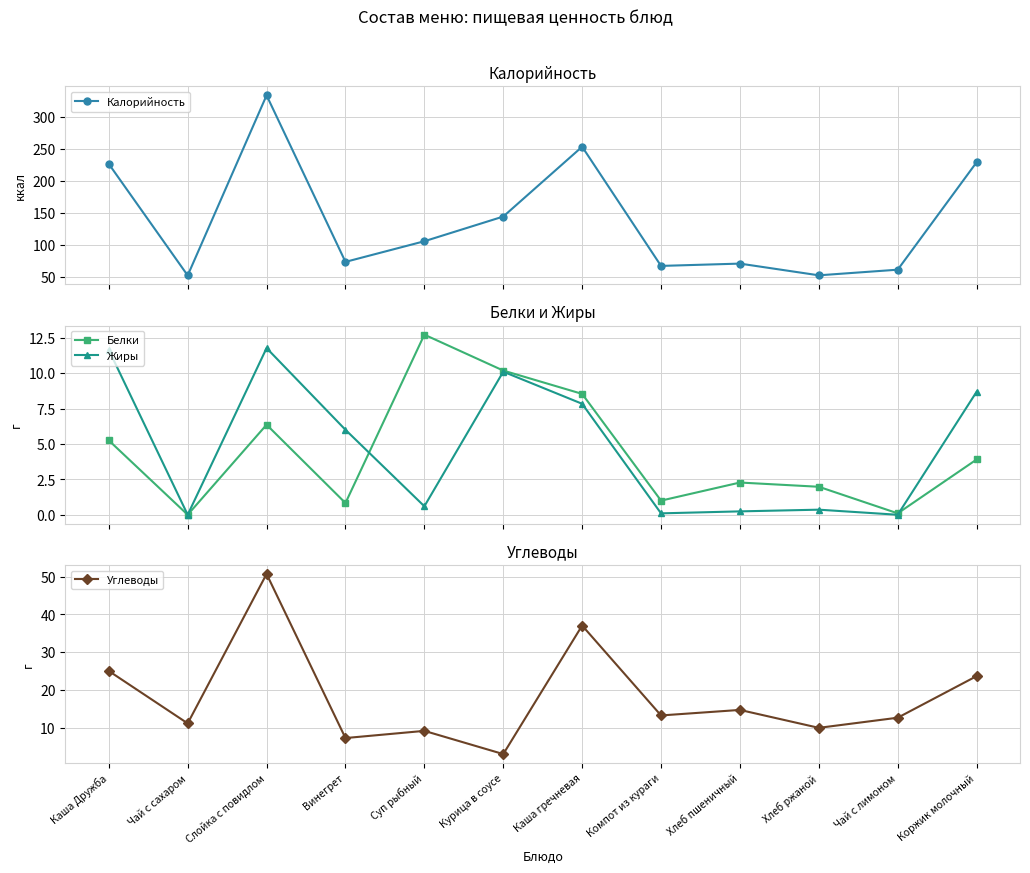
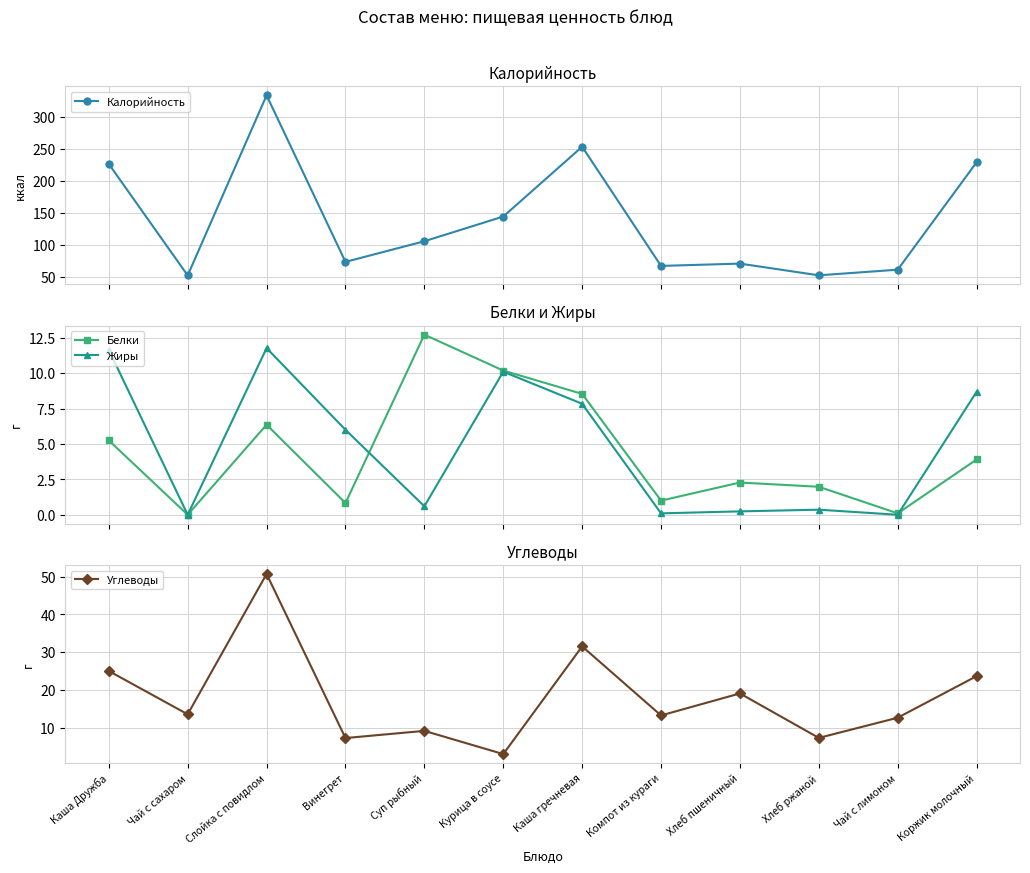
Углеводы, Чай с сахаром: 11 -> 14
Углеводы, Каша гречневая: 37 -> 32
Углеводы, Хлеб пшеничный: 15 -> 19
Углеводы, Хлеб ржаной: 10 -> 7
